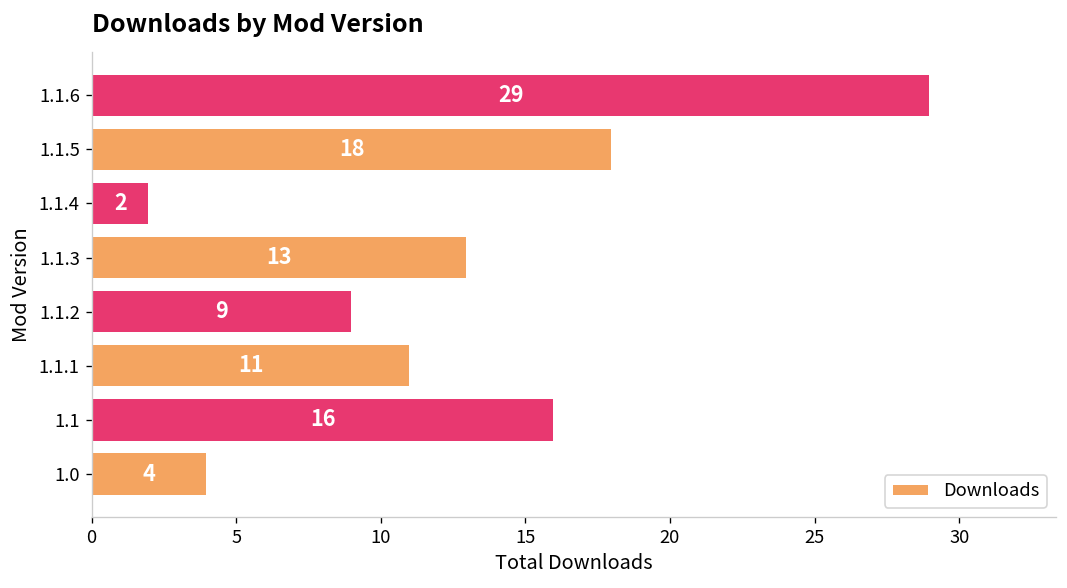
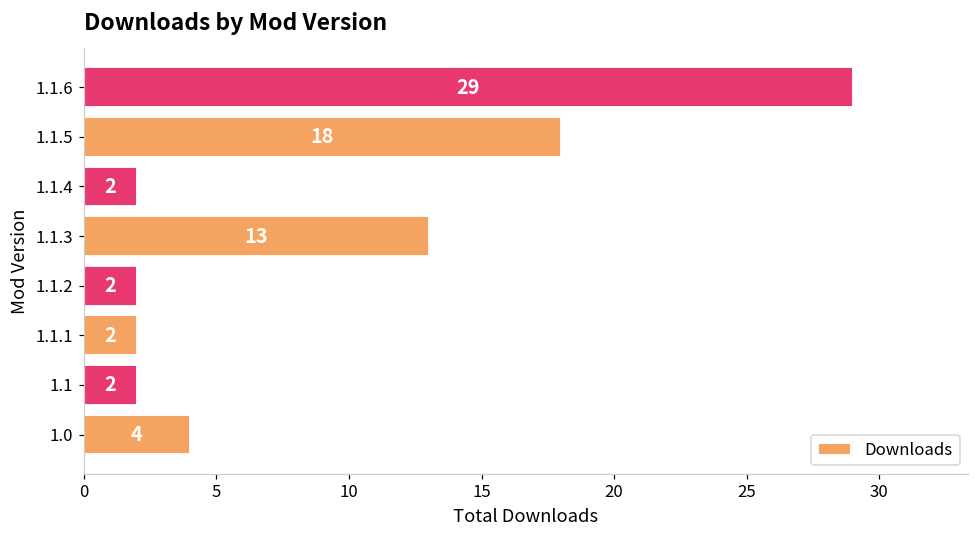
1.1.2: 9 -> 2
1.1.1: 11 -> 2
1.1: 16 -> 2
